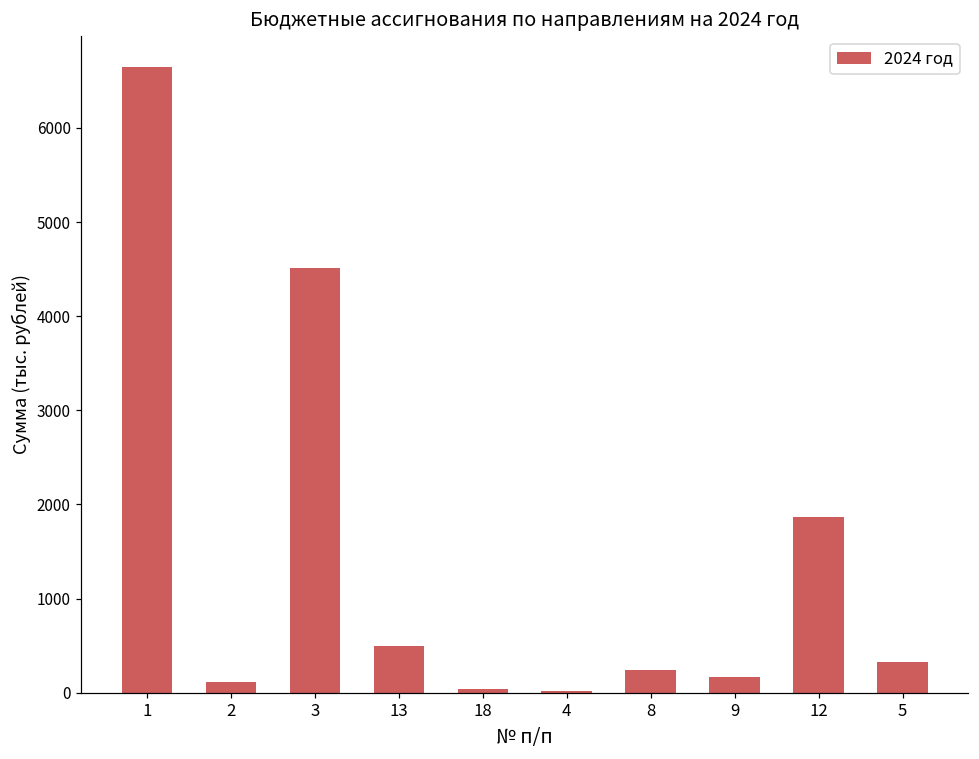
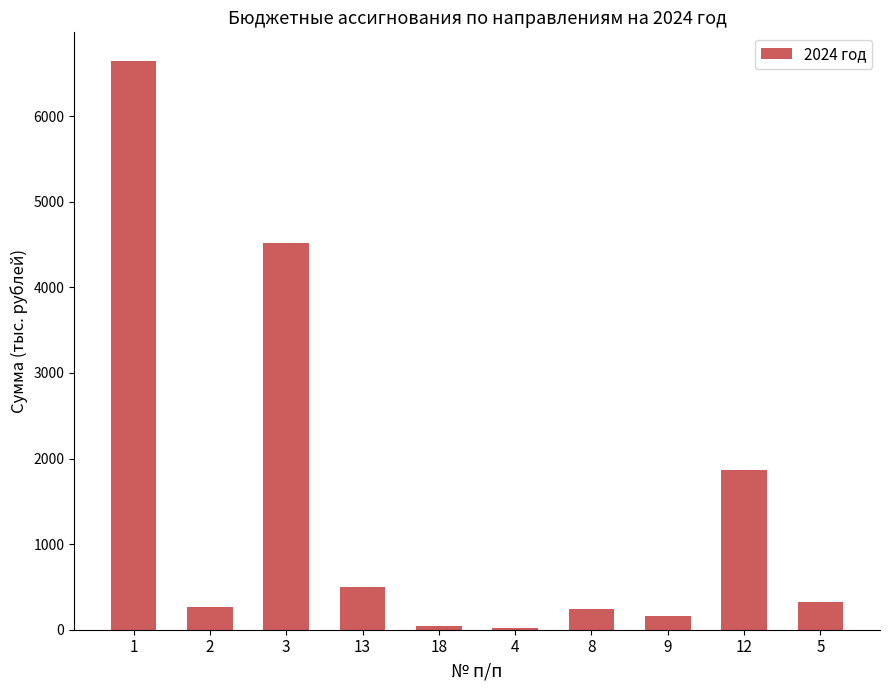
2: 100 -> 300
